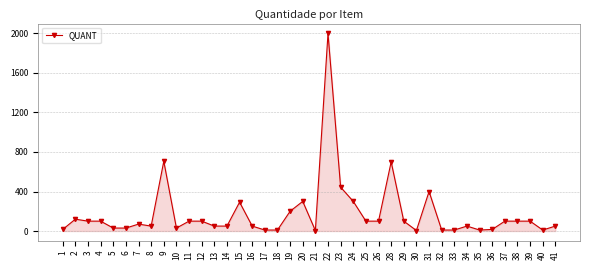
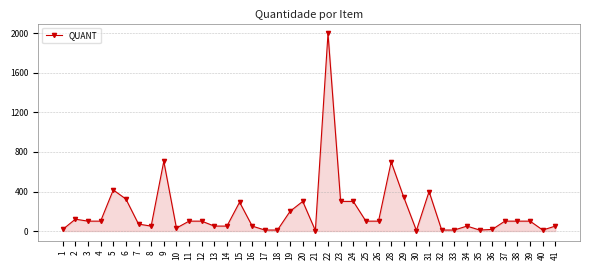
5: 0 -> 400
6: 0 -> 300
23: 400 -> 300
29: 100 -> 300
